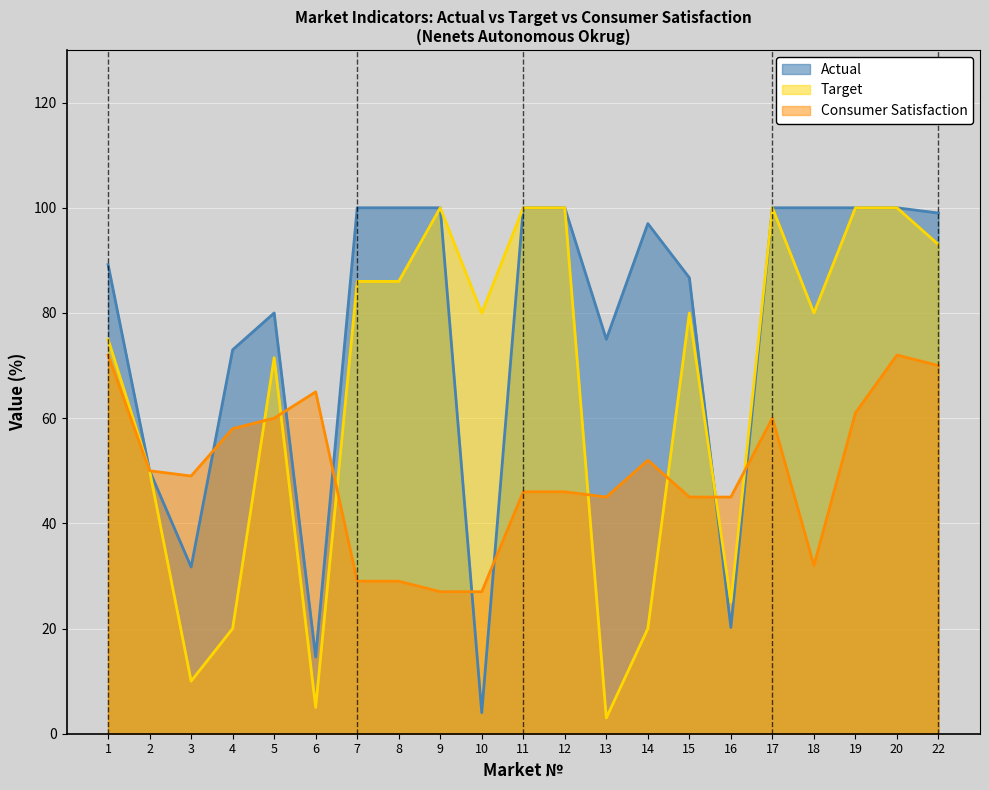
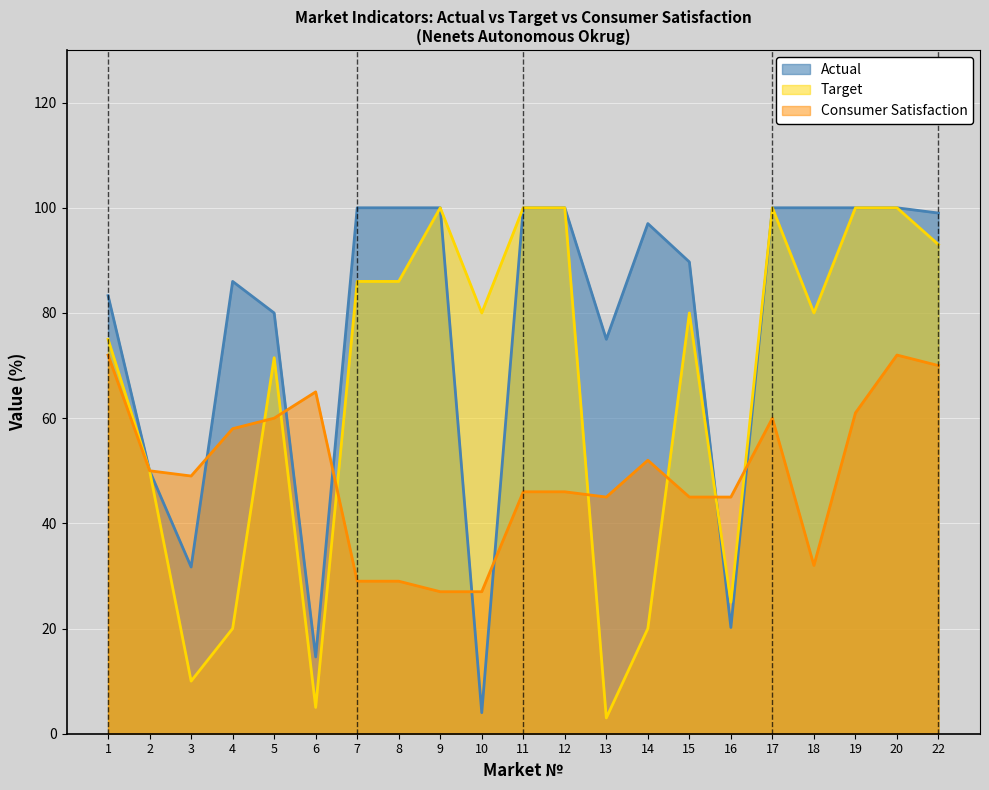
Actual, 1: 89 -> 83
Actual, 4: 73 -> 86
Actual, 15: 87 -> 90
